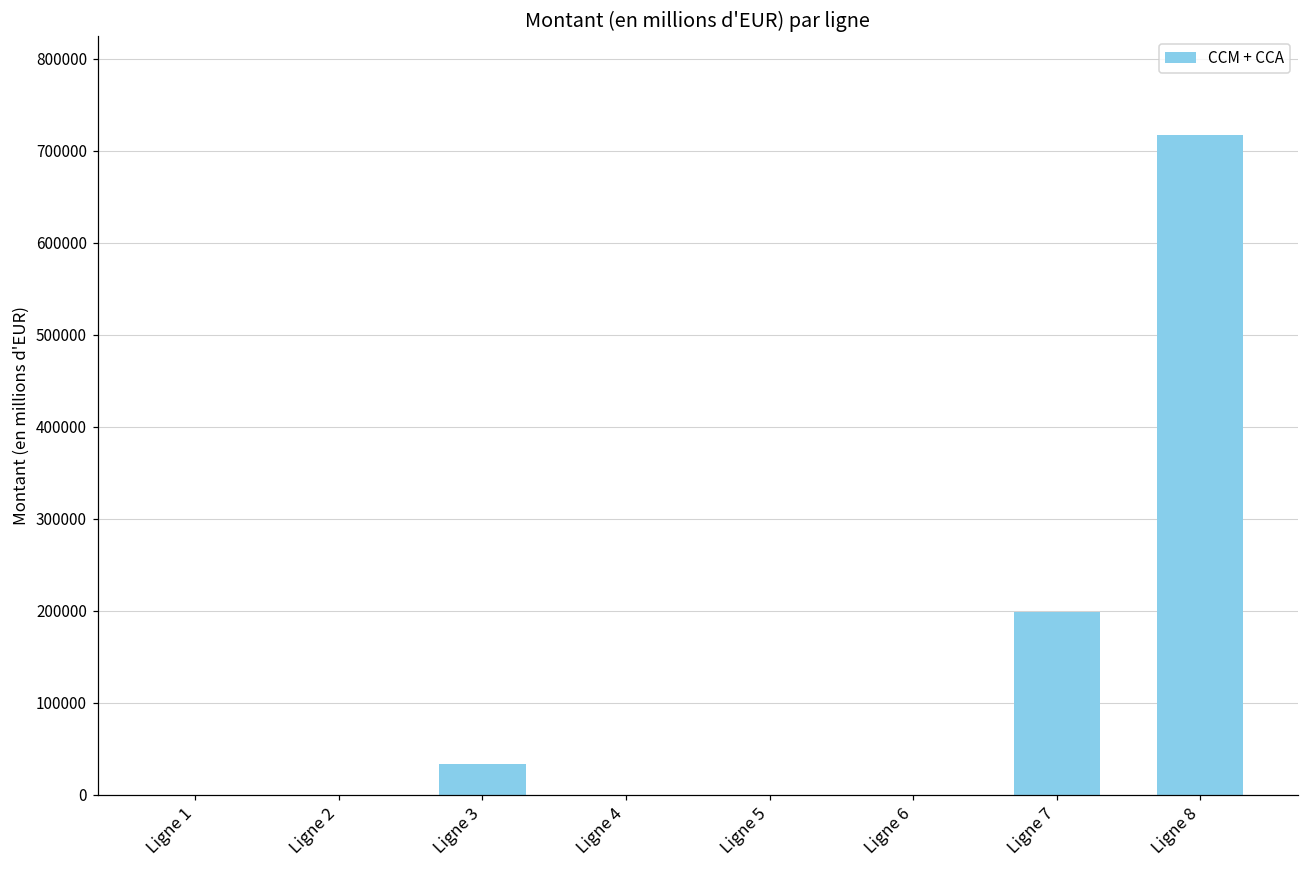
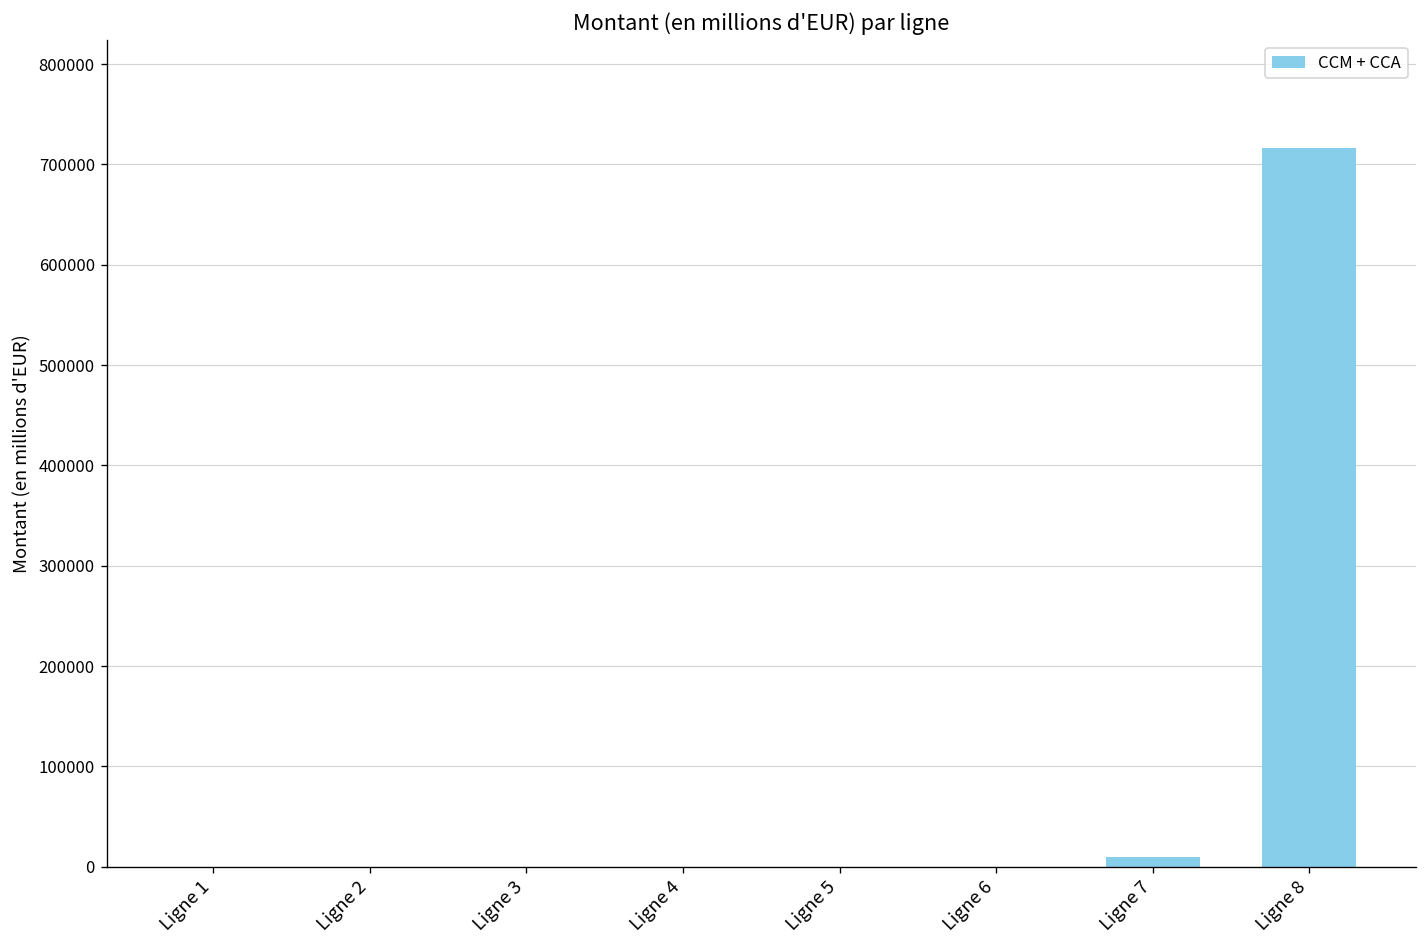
Ligne 3: 30000 -> 0
Ligne 7: 200000 -> 10000
